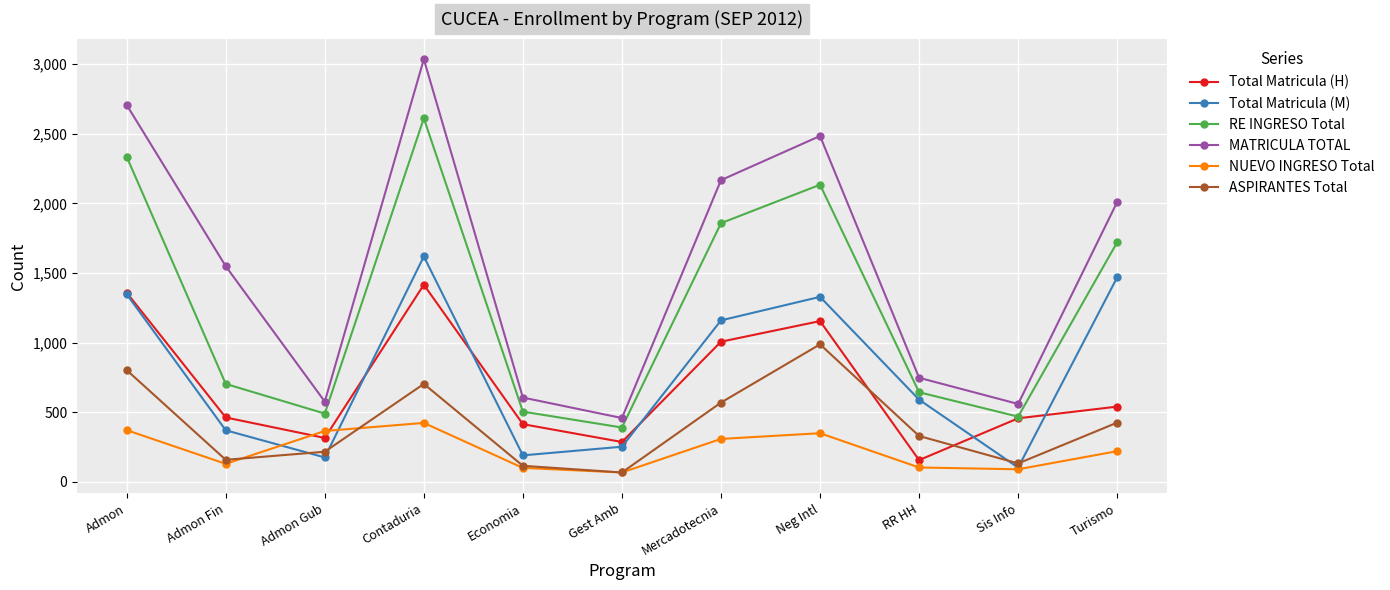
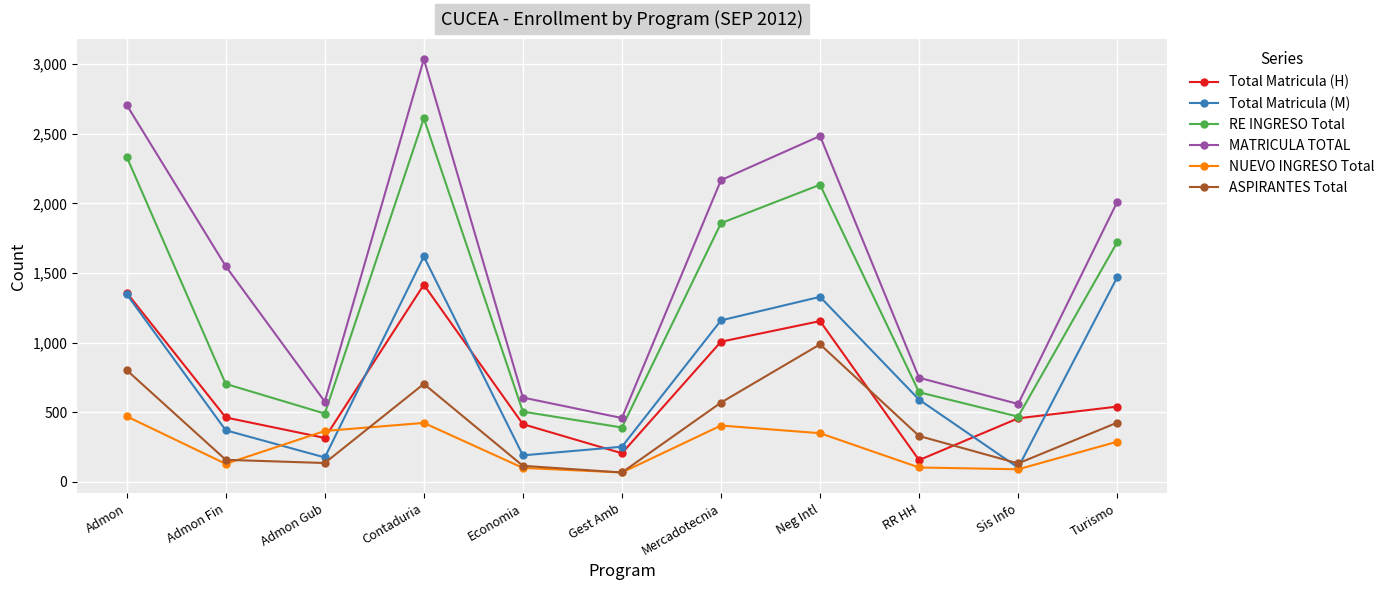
NUEVO INGRESO Total, Admon: 370 -> 470
ASPIRANTES Total, Admon Gub: 220 -> 140
Total Matricula (H), Gest Amb: 290 -> 210
NUEVO INGRESO Total, Mercadotecnia: 310 -> 410
NUEVO INGRESO Total, Turismo: 220 -> 290
